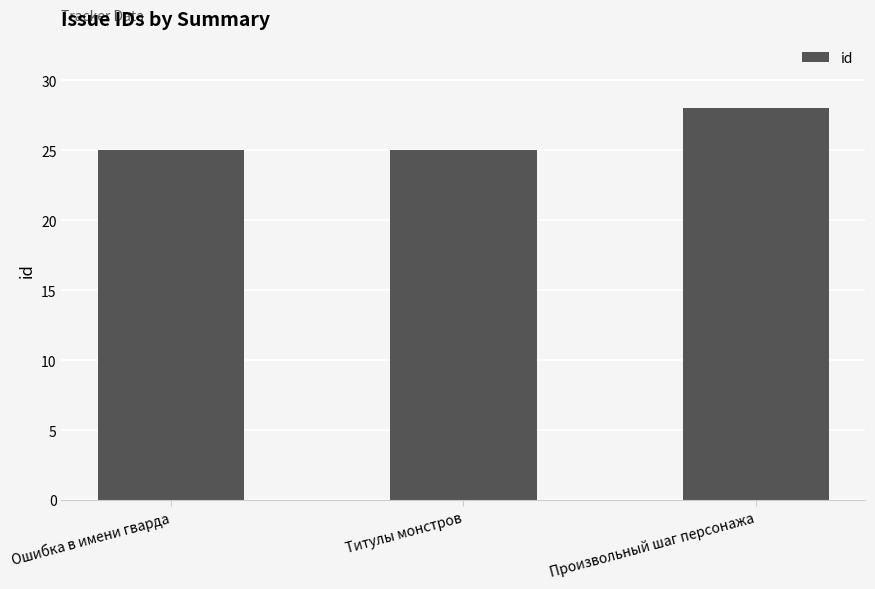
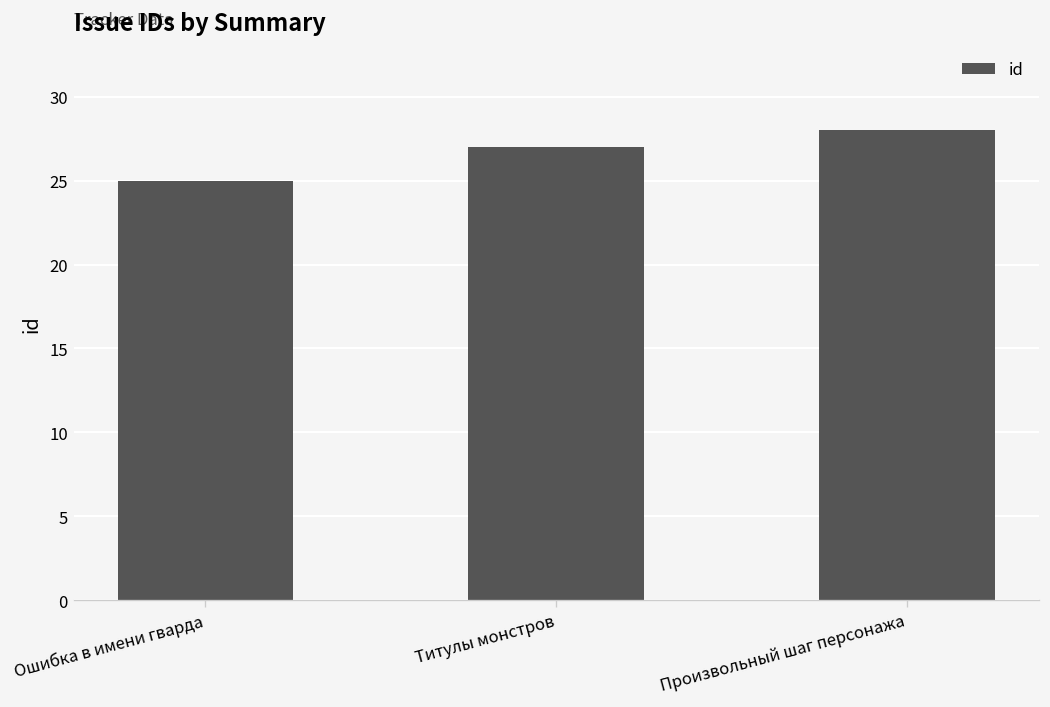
Титулы монстров: 25 -> 27
